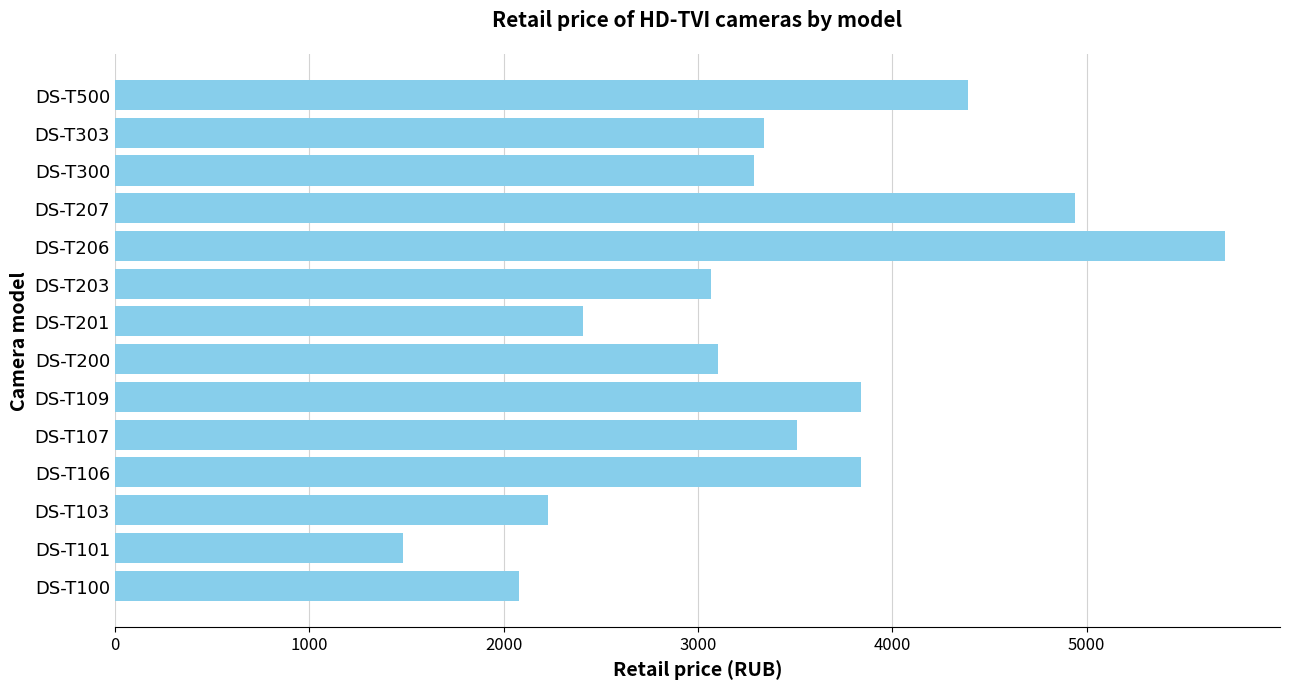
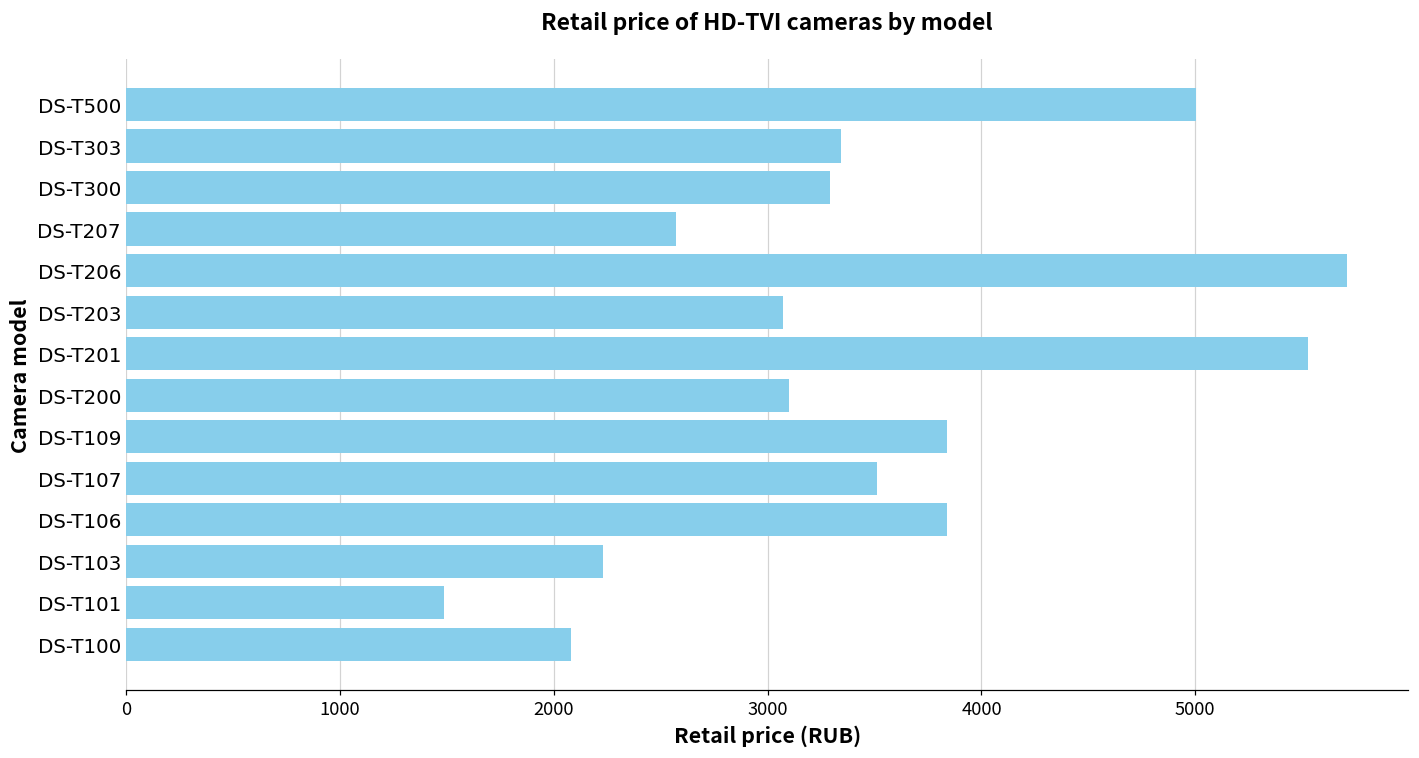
DS-T500: 4390 -> 5010
DS-T207: 4940 -> 2570
DS-T201: 2410 -> 5530
